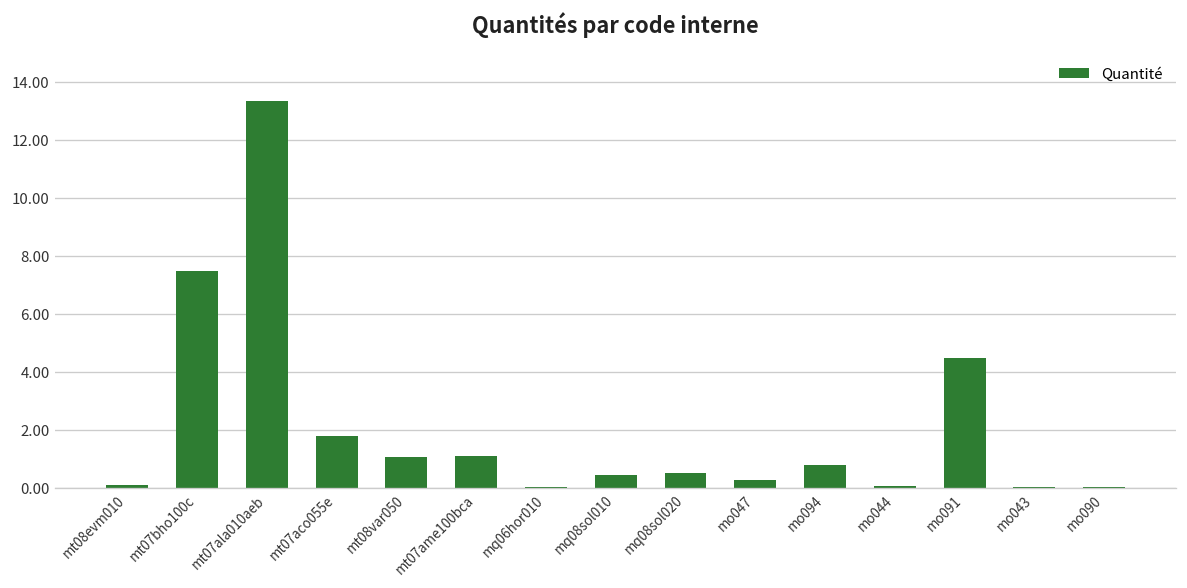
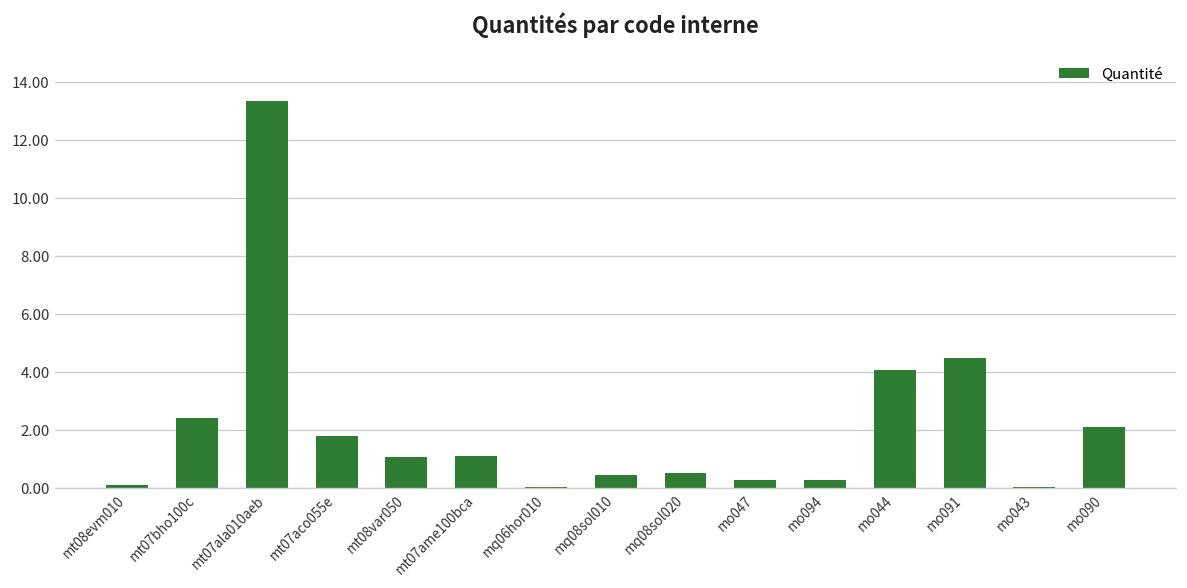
mt07bho100c: 7.5 -> 2.4
mo094: 0.8 -> 0.3
mo044: 0.1 -> 4.1
mo090: 0.1 -> 2.1
